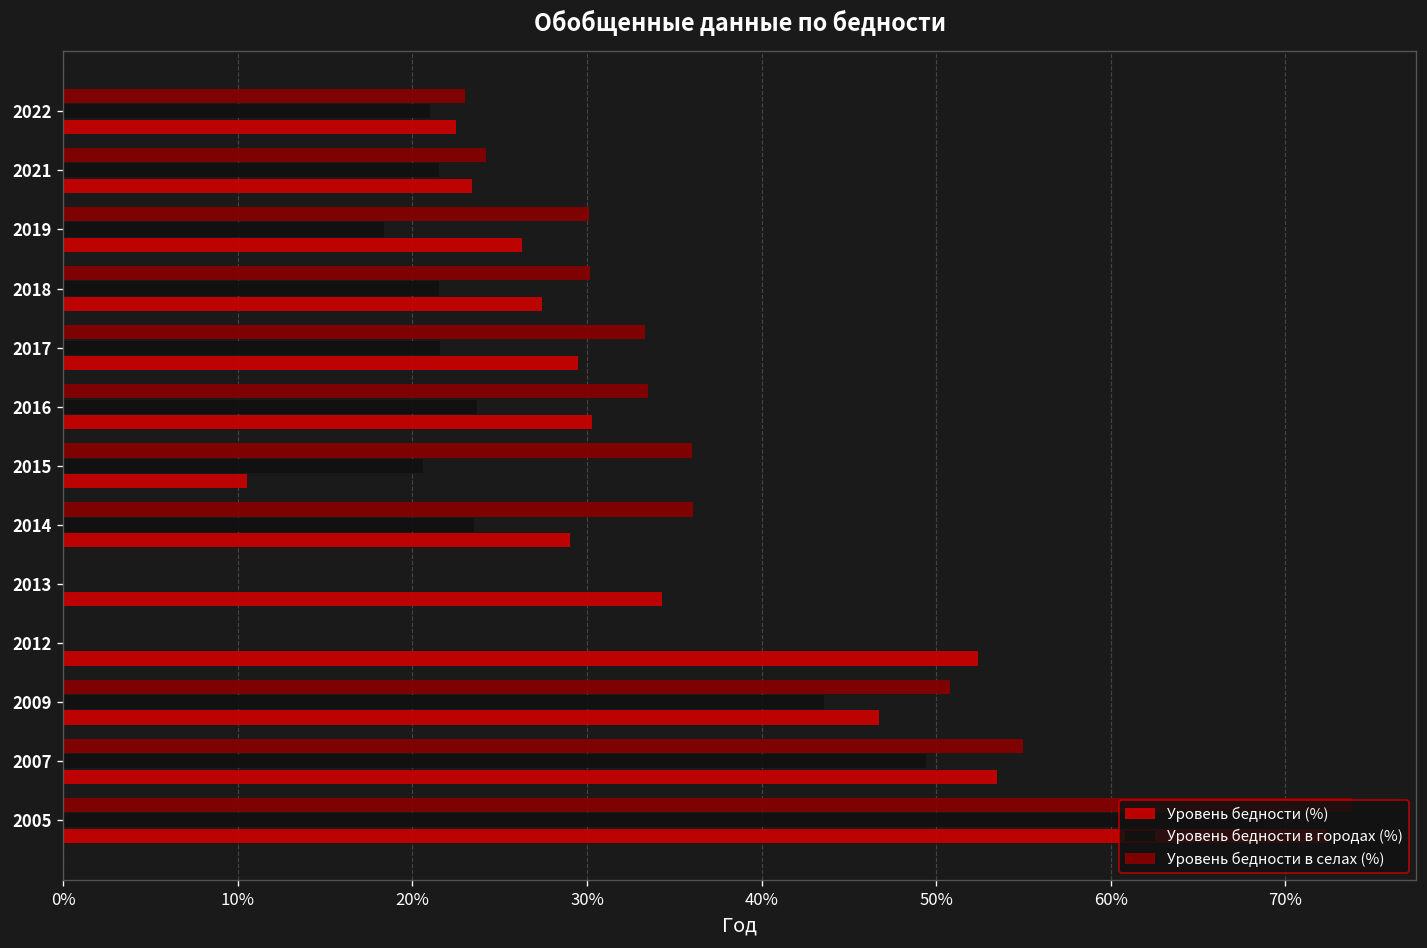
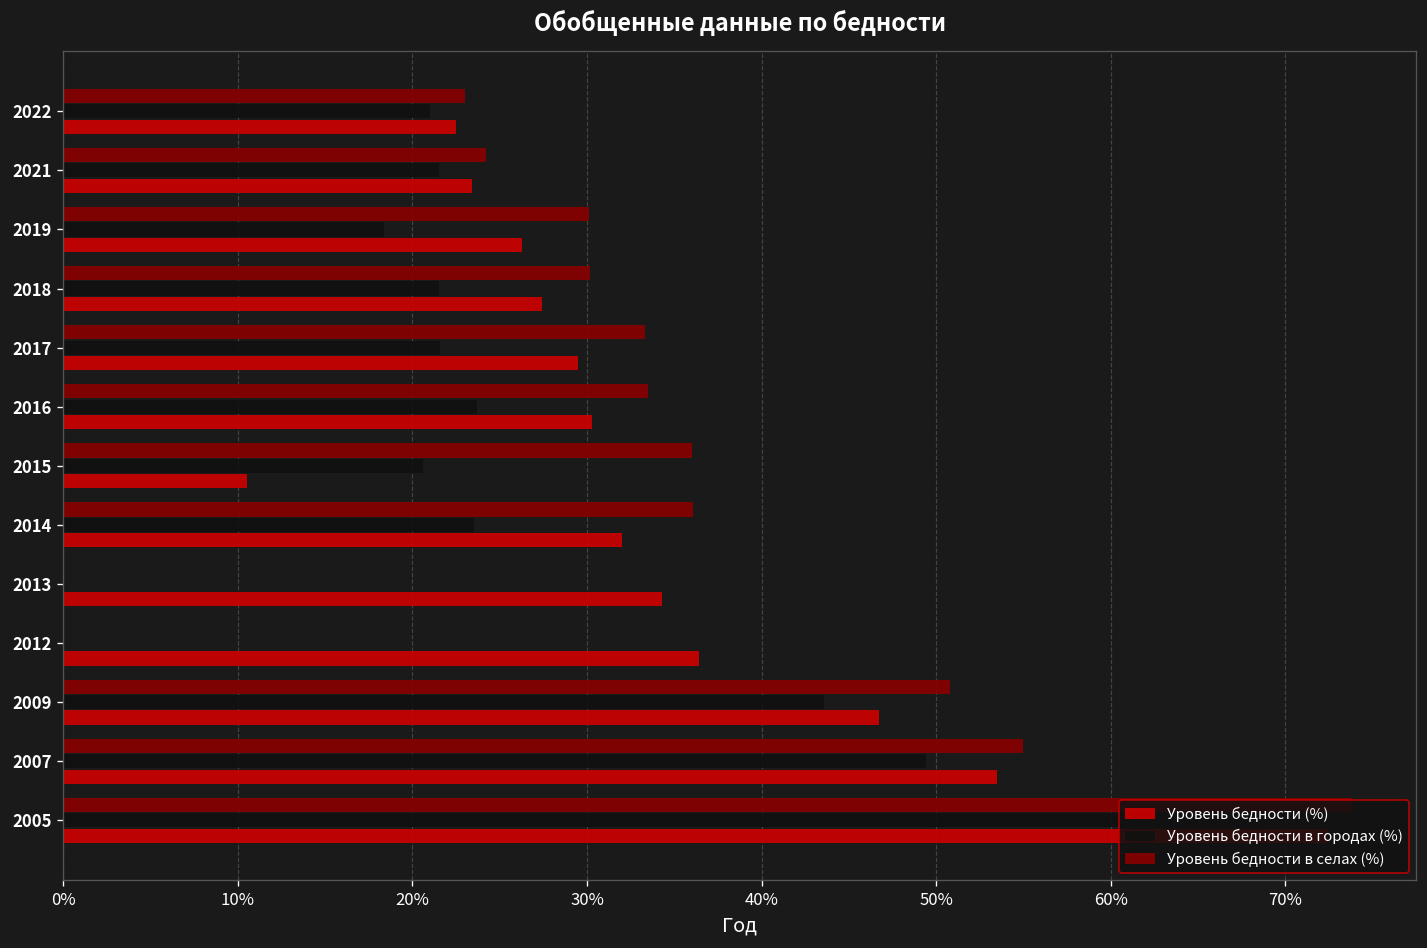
Уровень бедности (%), 2014: 29.0% -> 32.0%
Уровень бедности (%), 2012: 52.4% -> 36.4%
